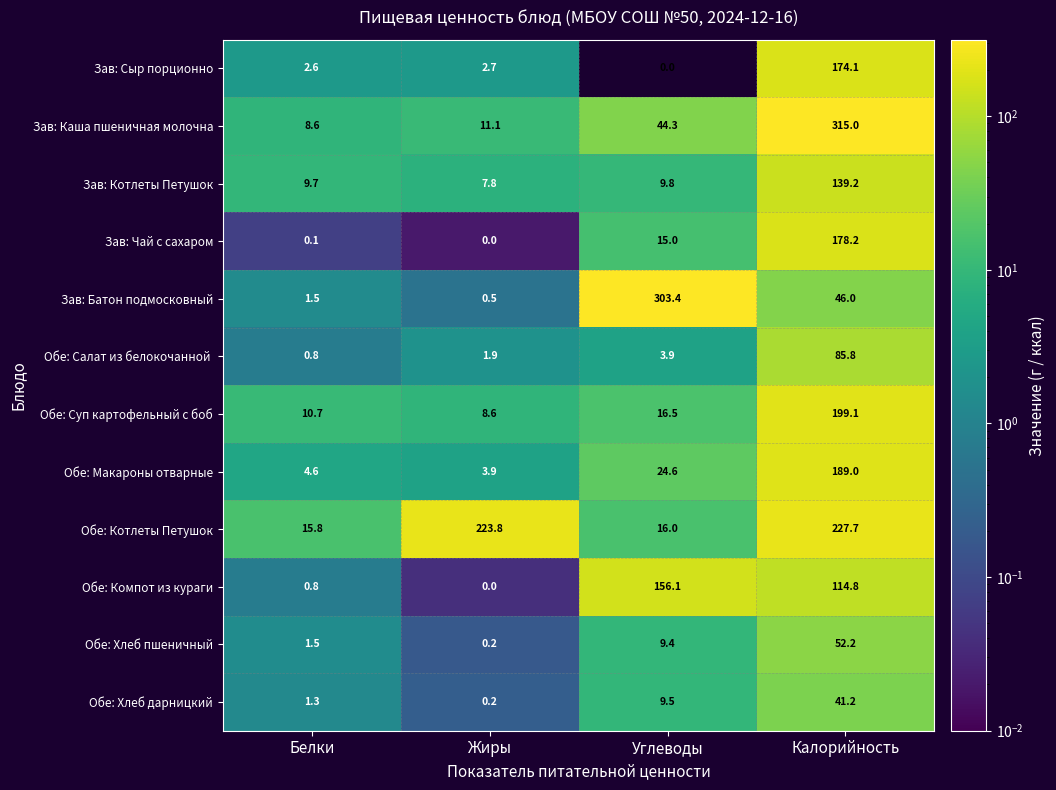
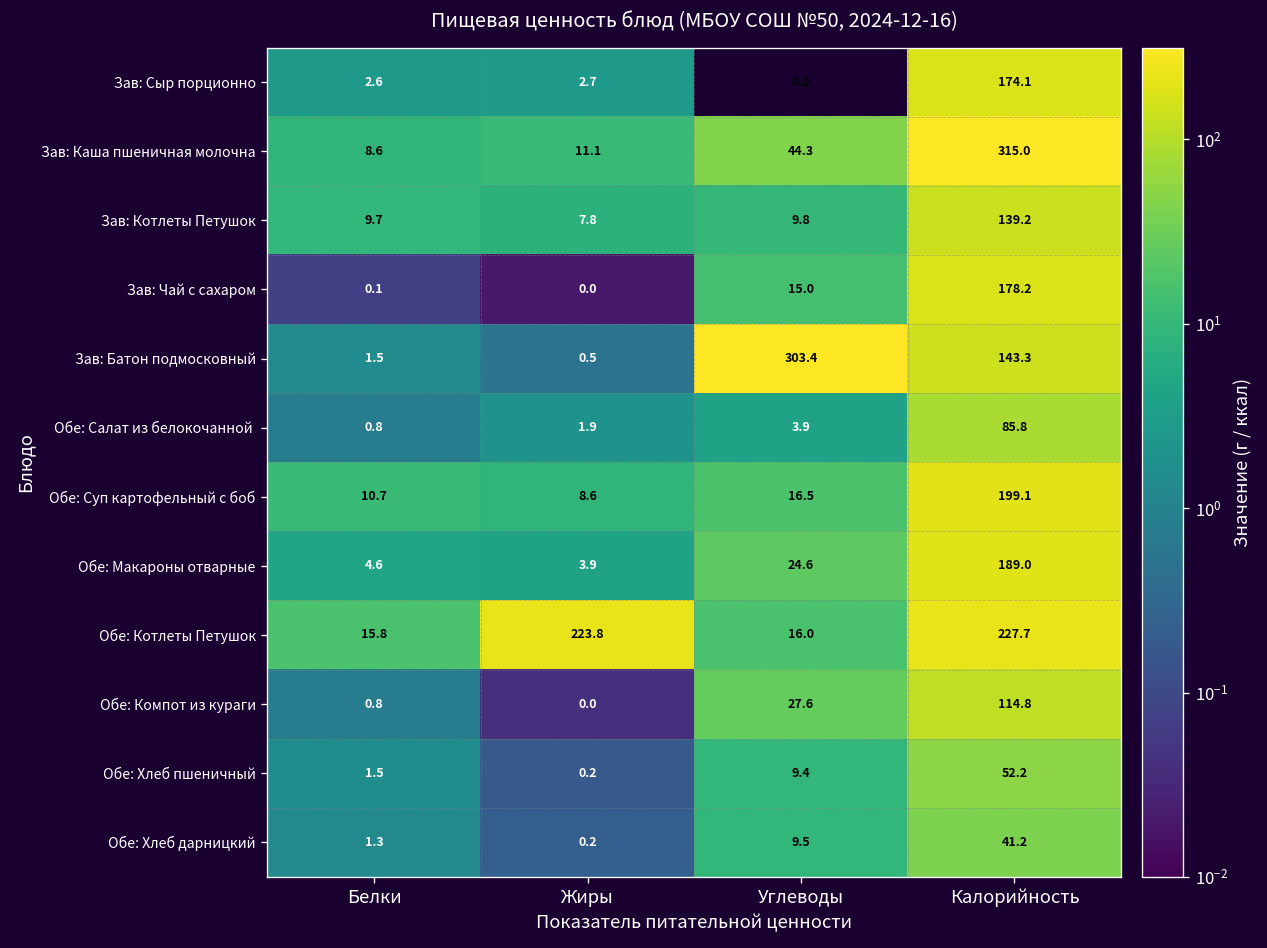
Зав: Батон подмосковный, Калорийность: 46.0 -> 143.3
Обе: Компот из кураги, Углеводы: 156.1 -> 27.6
